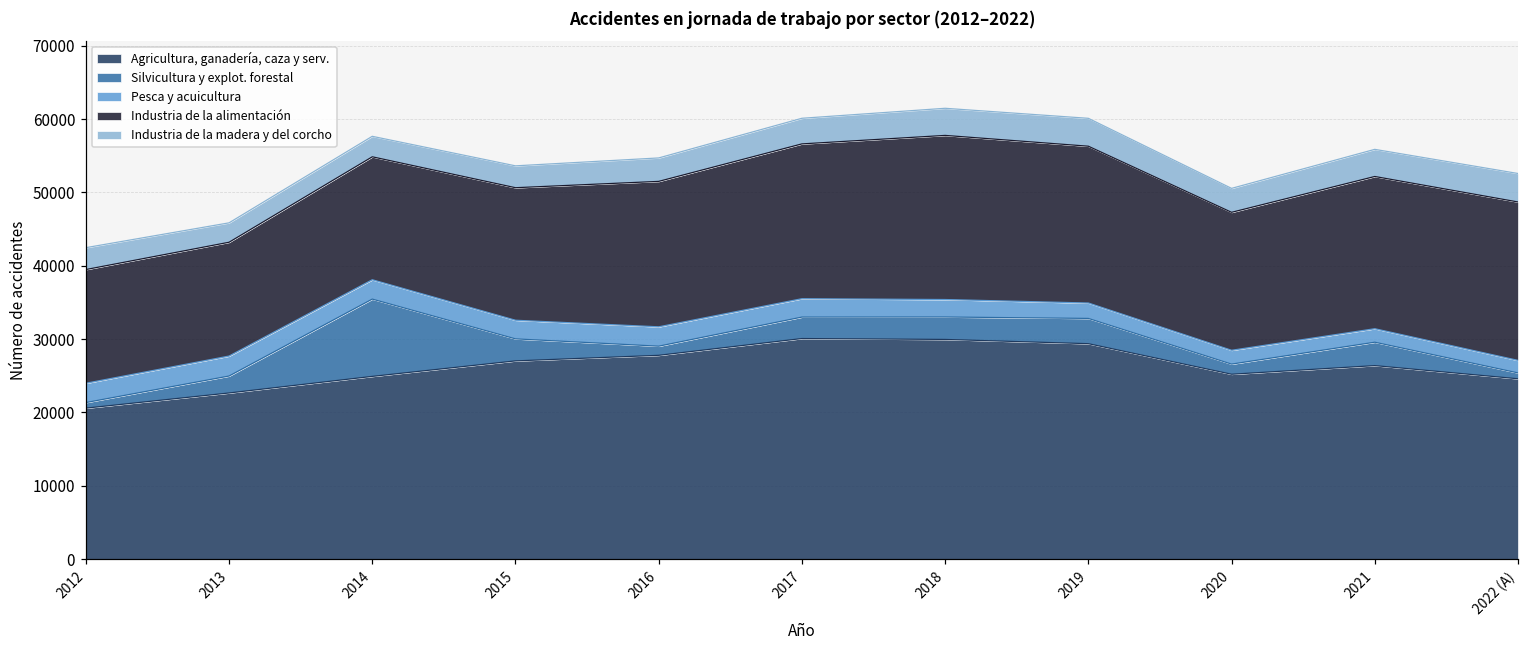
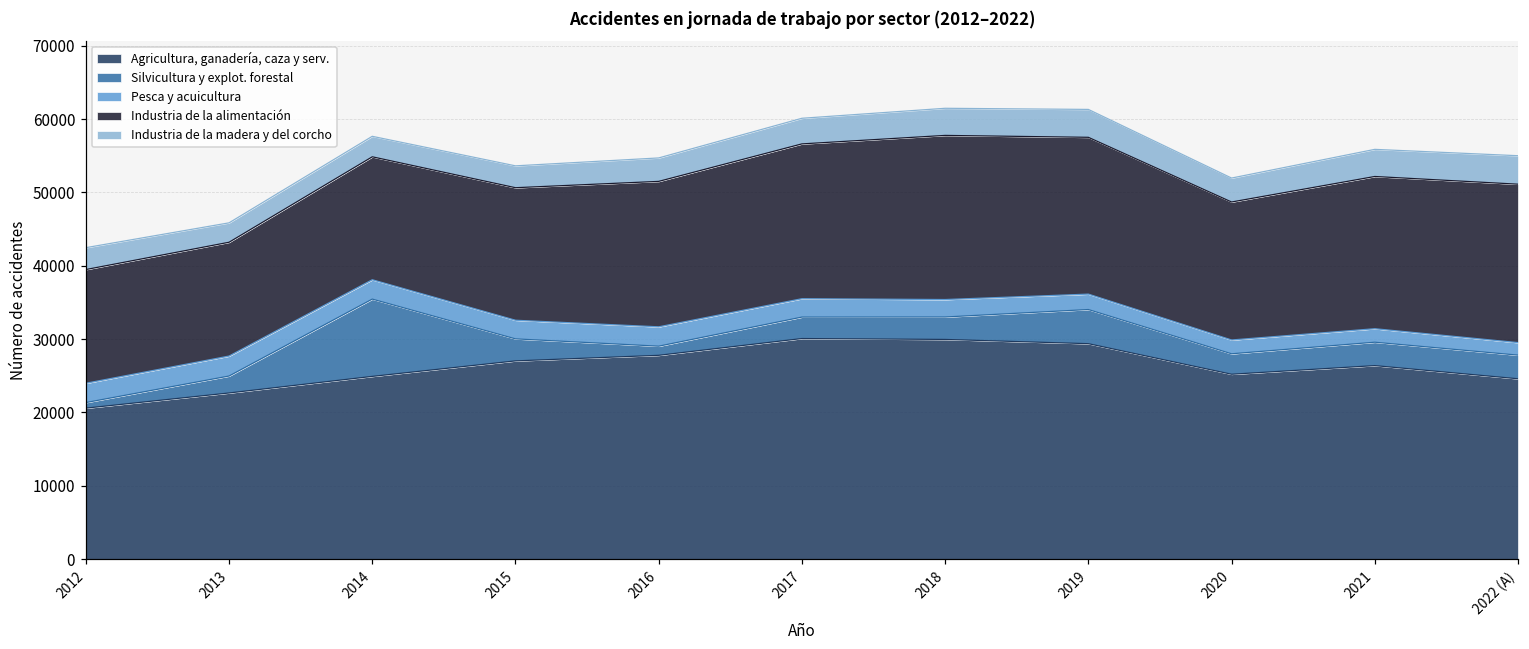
Silvicultura y explot. forestal, 2019: 3000 -> 5000
Silvicultura y explot. forestal, 2020: 1000 -> 3000
Silvicultura y explot. forestal, 2022 (A): 1000 -> 3000
